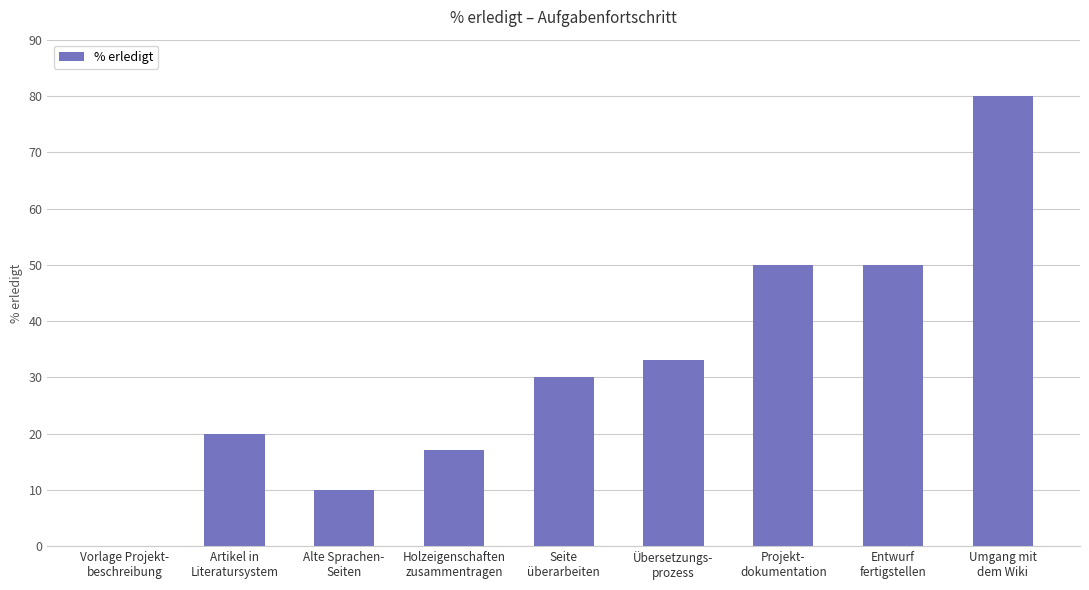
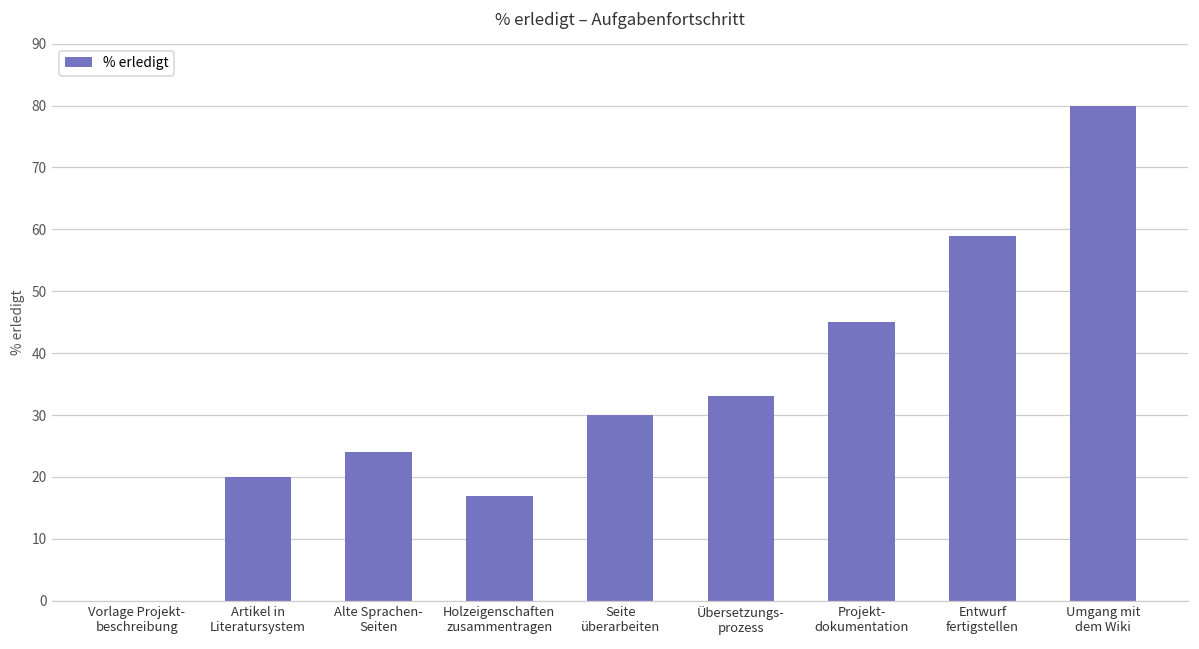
Alte Sprachen- Seiten: 10 -> 24
Projekt- dokumentation: 50 -> 45
Entwurf fertigstellen: 50 -> 59
